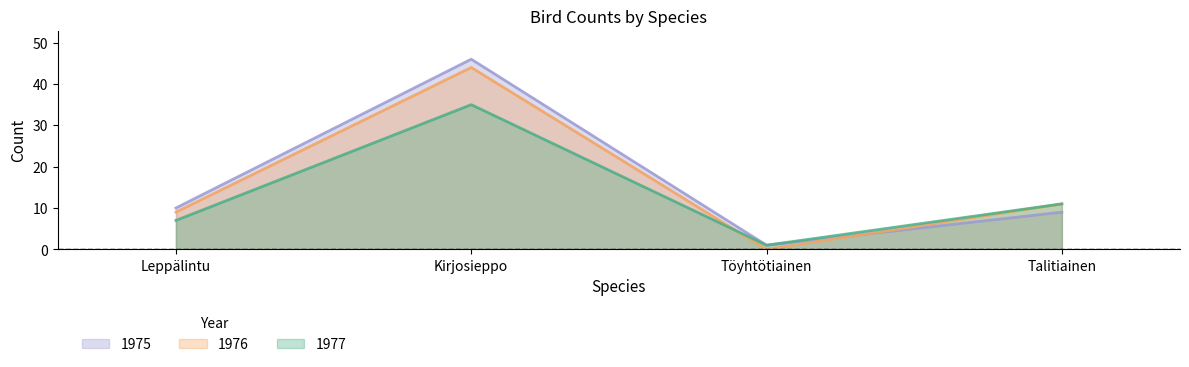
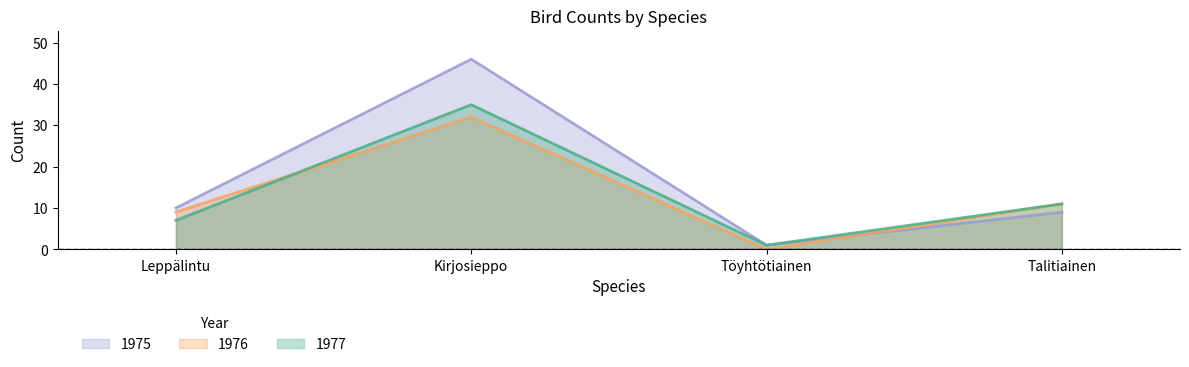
1976, Kirjosieppo: 44 -> 32
